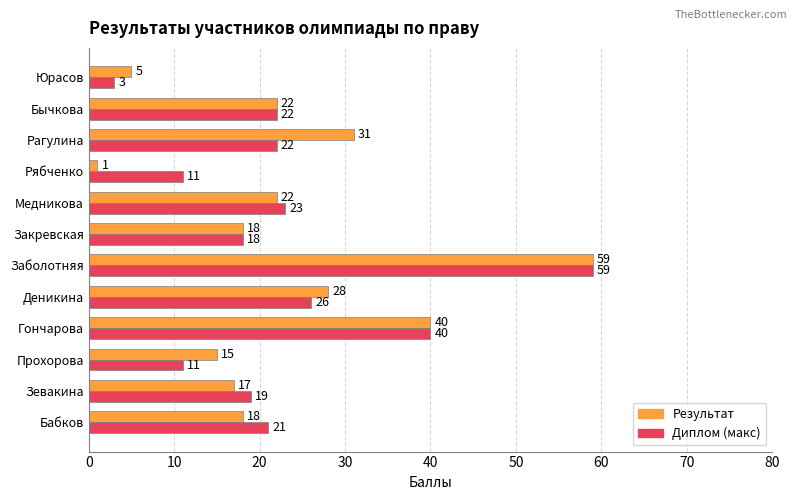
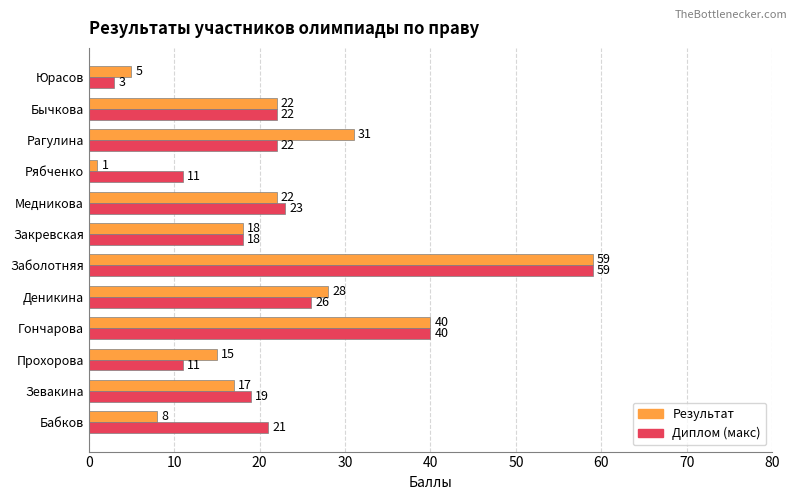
Результат, Бабков: 18 -> 8
